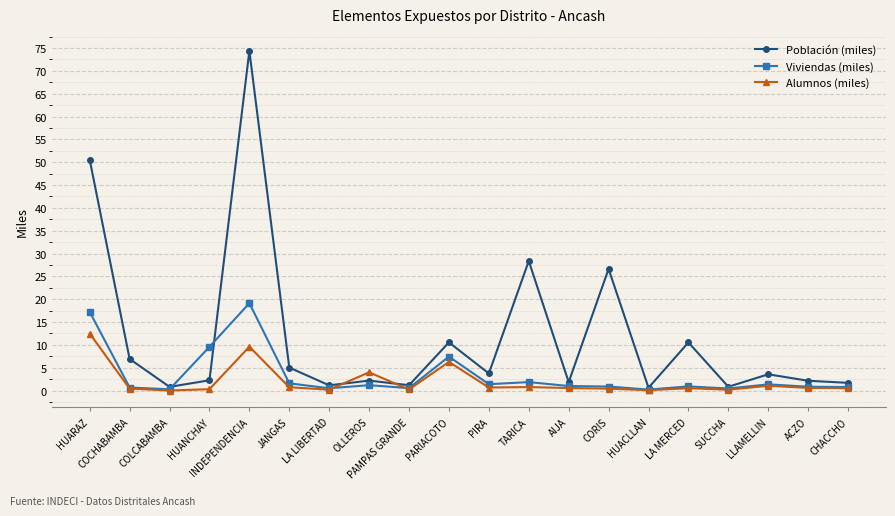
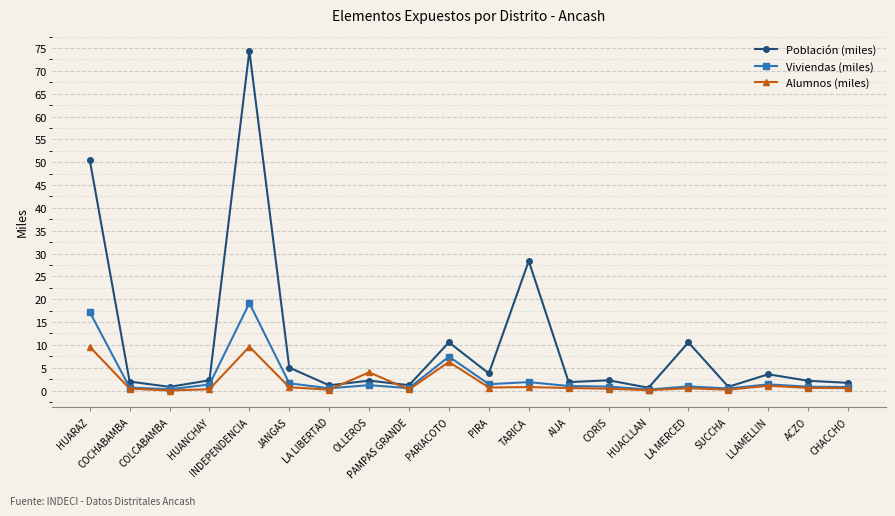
Alumnos (miles), HUARAZ: 12 -> 10
Población (miles), COCHABAMBA: 7 -> 2
Viviendas (miles), HUANCHAY: 10 -> 1
Población (miles), CORIS: 27 -> 2
